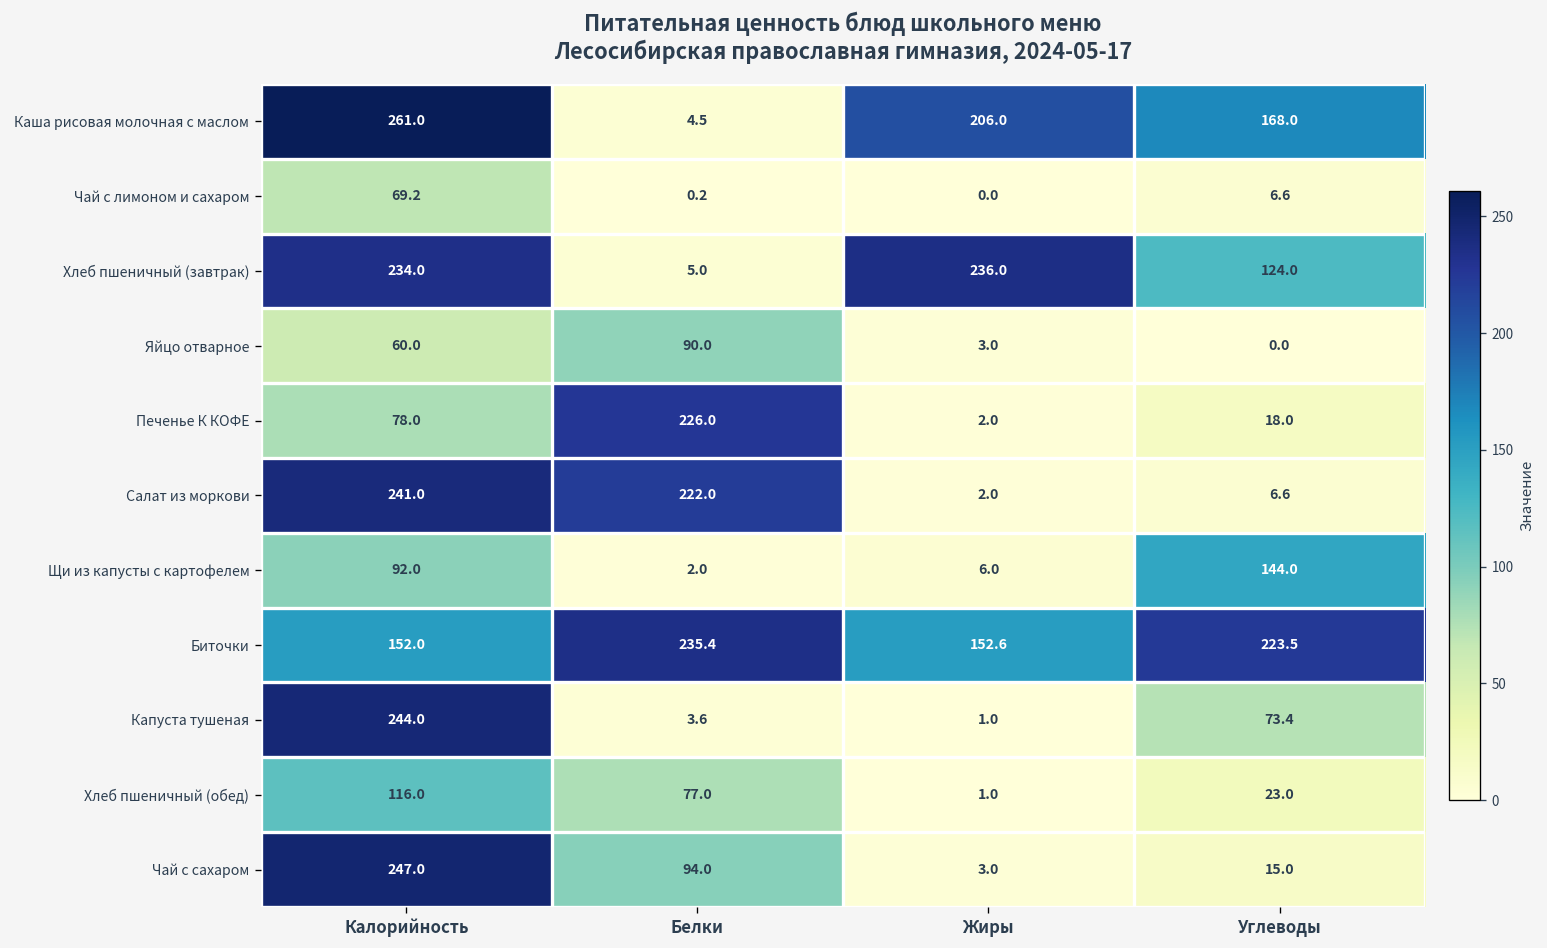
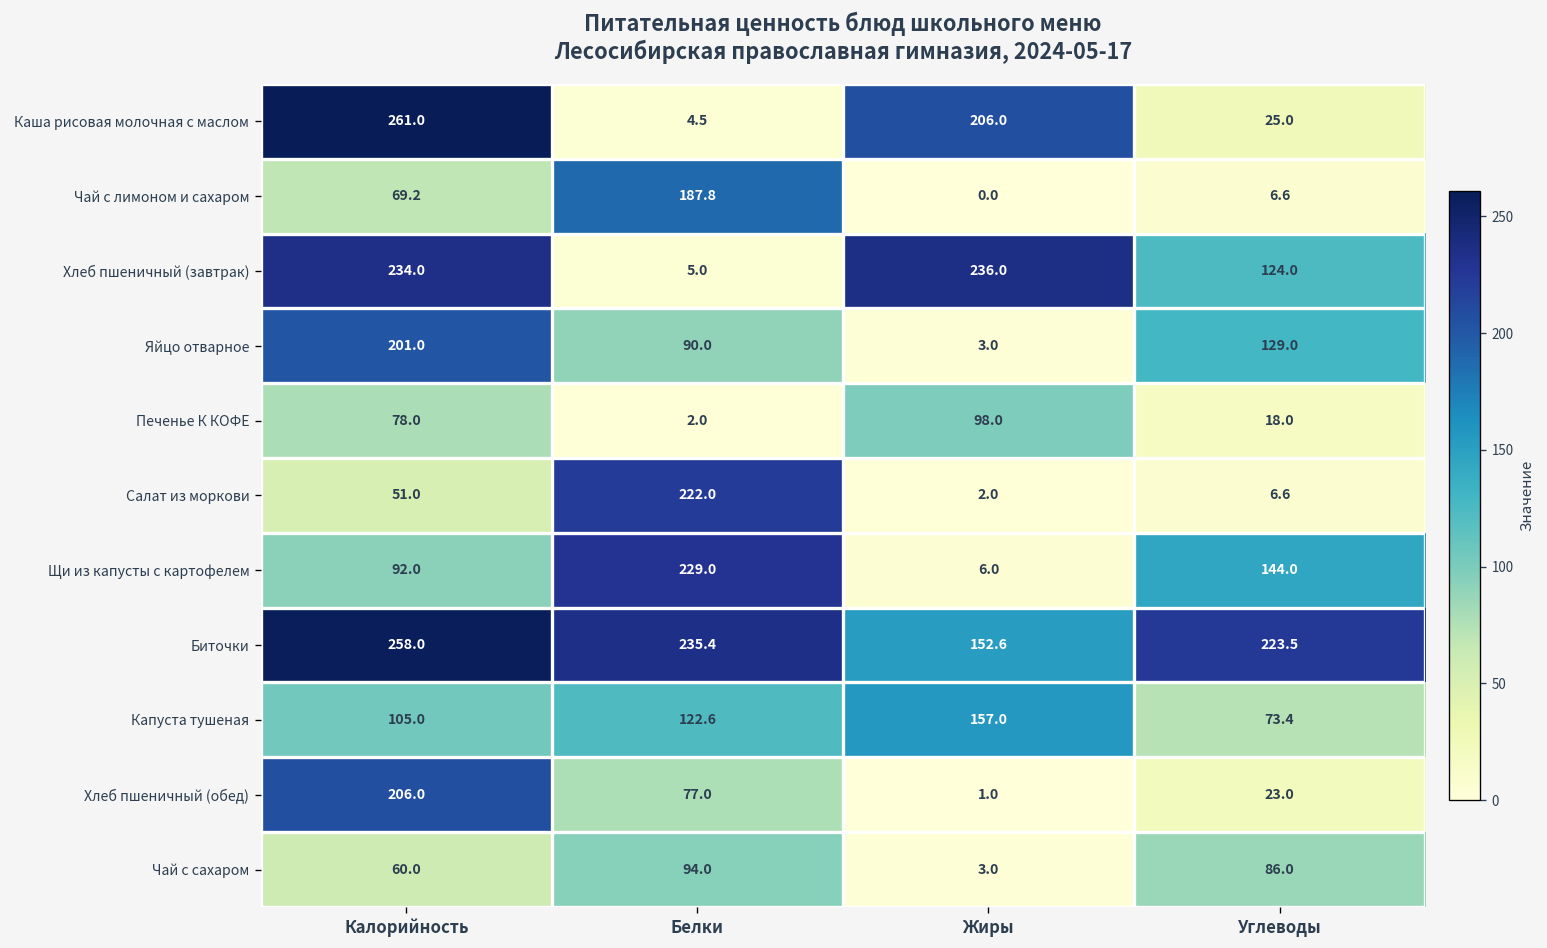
Каша рисовая молочная с маслом, Углеводы: 168.0 -> 25.0
Чай с лимоном и сахаром, Белки: 0.2 -> 187.8
Яйцо отварное, Калорийность: 60.0 -> 201.0
Яйцо отварное, Углеводы: 0.0 -> 129.0
Печенье К КОФЕ, Белки: 226.0 -> 2.0
Печенье К КОФЕ, Жиры: 2.0 -> 98.0
Салат из моркови, Калорийность: 241.0 -> 51.0
Щи из капусты с картофелем, Белки: 2.0 -> 229.0
Биточки, Калорийность: 152.0 -> 258.0
Капуста тушеная, Калорийность: 244.0 -> 105.0
Капуста тушеная, Белки: 3.6 -> 122.6
Капуста тушеная, Жиры: 1.0 -> 157.0
Хлеб пшеничный (обед), Калорийность: 116.0 -> 206.0
Чай с сахаром, Калорийность: 247.0 -> 60.0
Чай с сахаром, Углеводы: 15.0 -> 86.0
